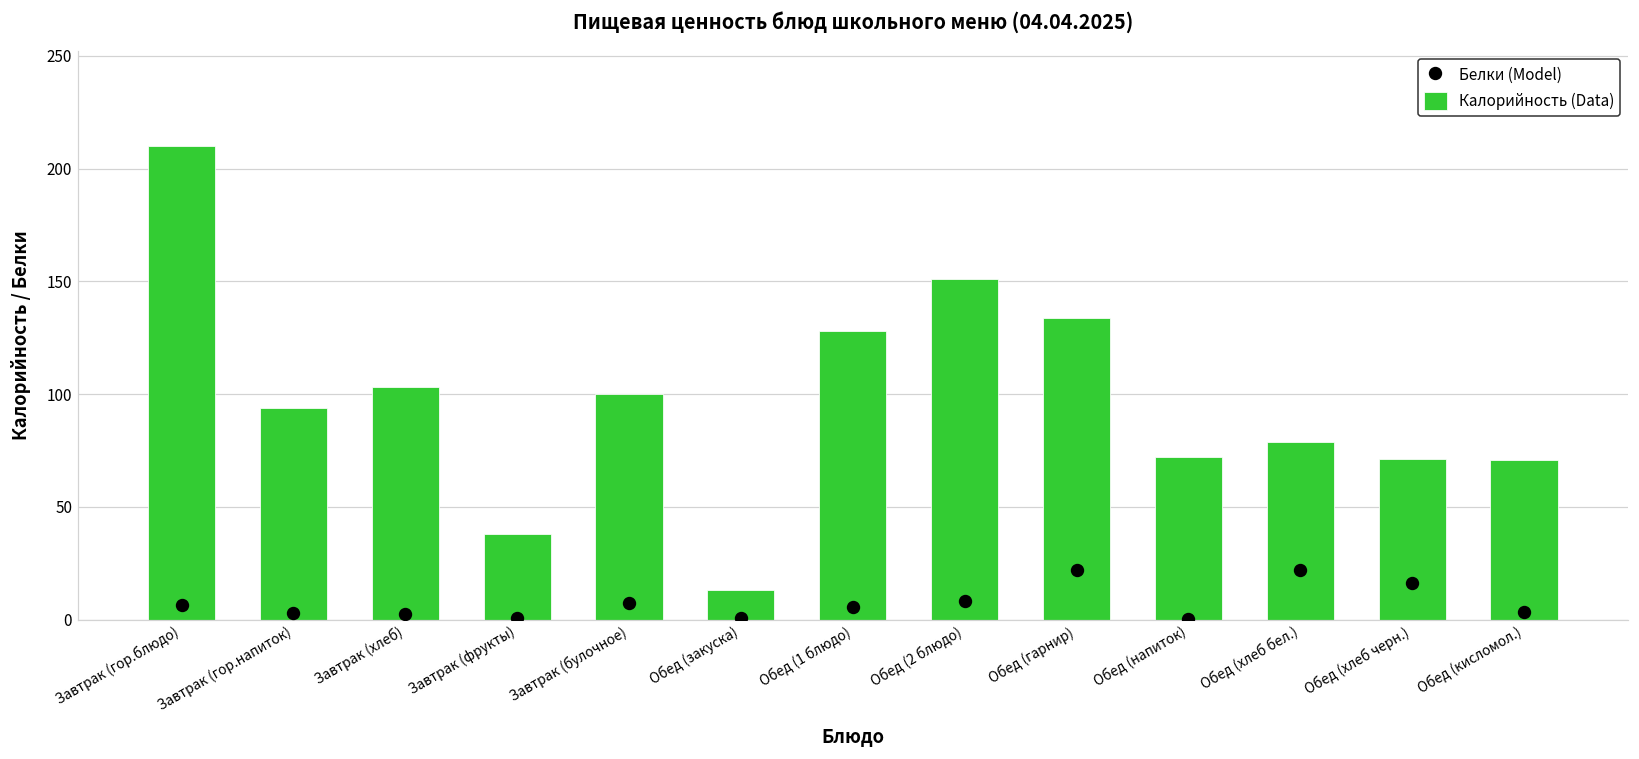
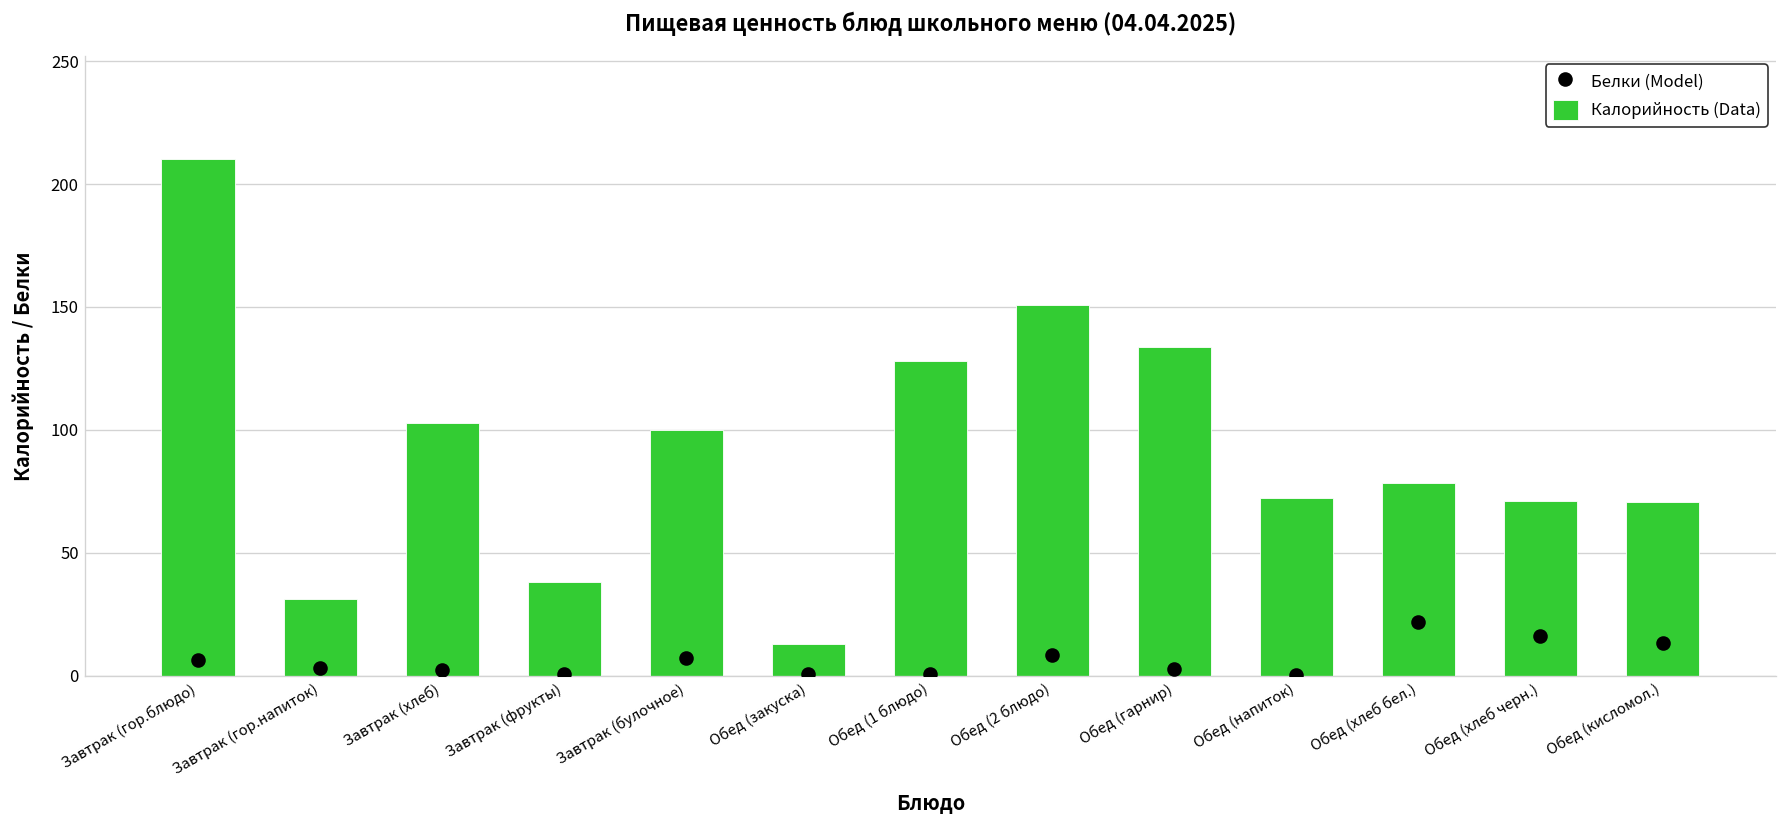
Калорийность (Data), Завтрак (гор.напиток): 94 -> 31
Белки (Model), Обед (1 блюдо): 5 -> 1
Белки (Model), Обед (гарнир): 22 -> 3
Белки (Model), Обед (кисломол.): 4 -> 13
